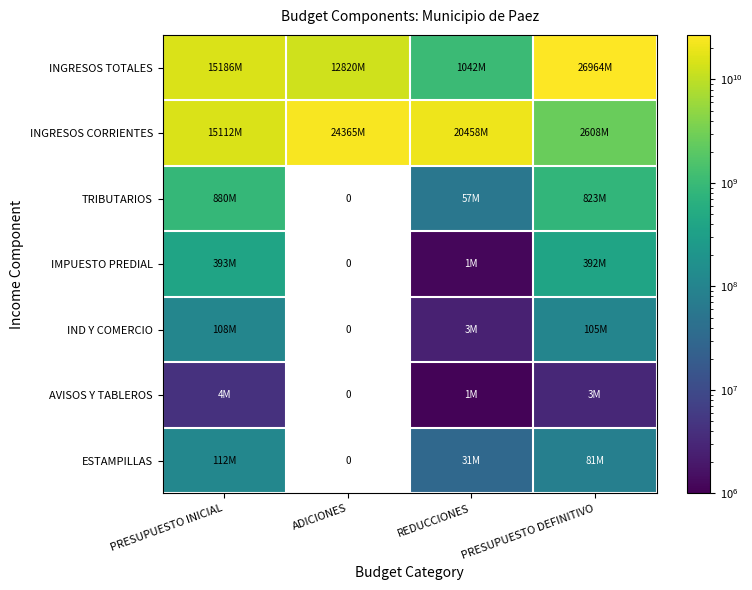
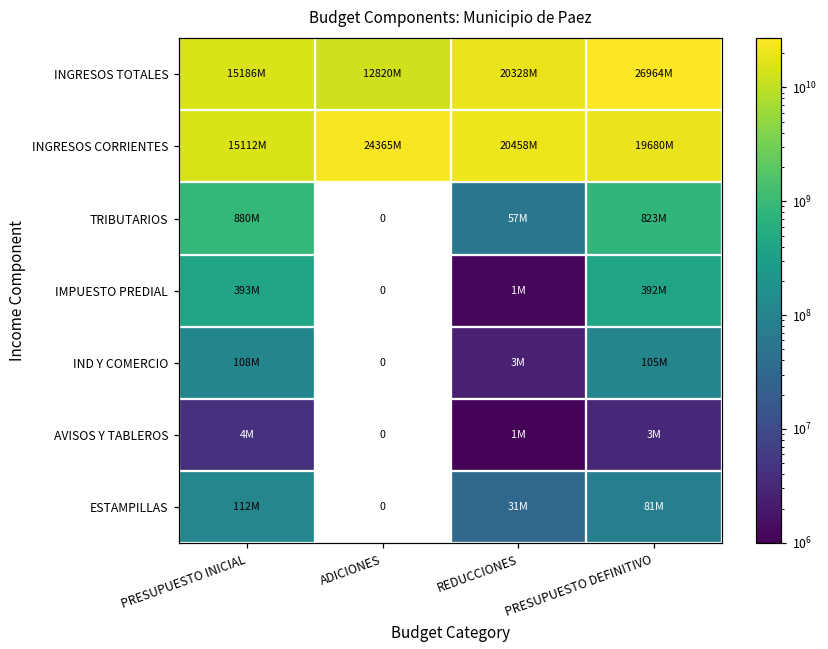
INGRESOS TOTALES, REDUCCIONES: 1042M -> 20328M
INGRESOS CORRIENTES, PRESUPUESTO DEFINITIVO: 2608M -> 19680M
